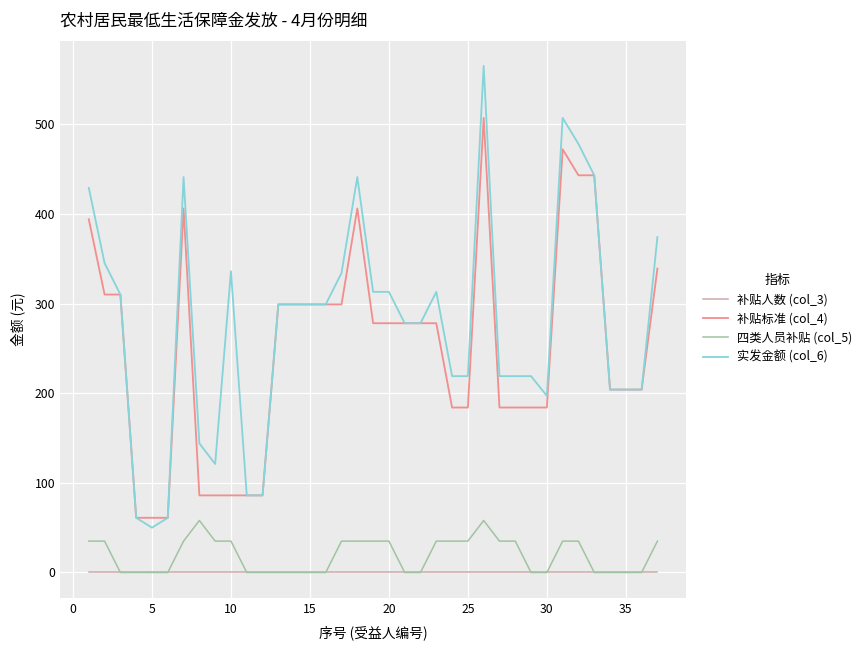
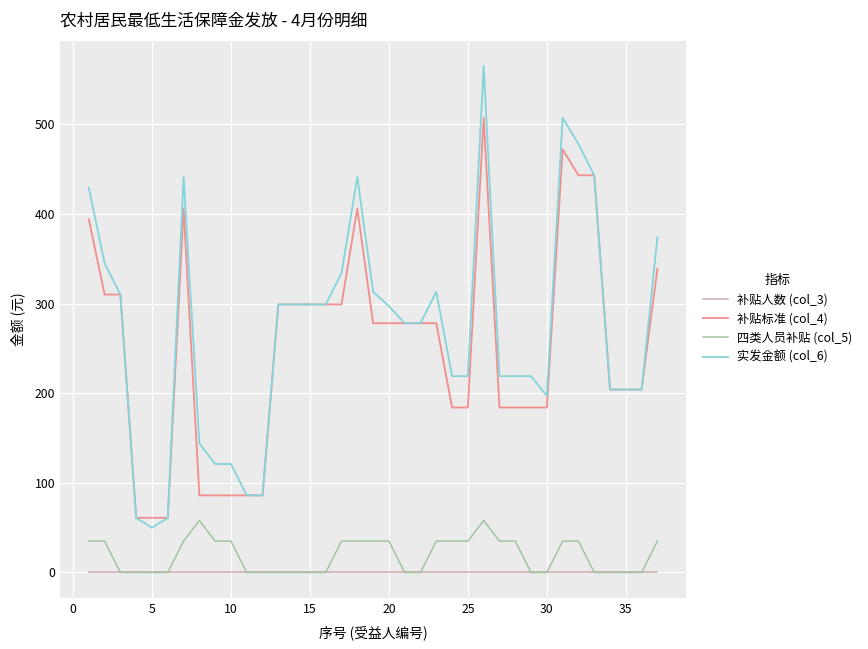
实发金额 (col_6), 10: 340 -> 120
实发金额 (col_6), 20: 310 -> 300
